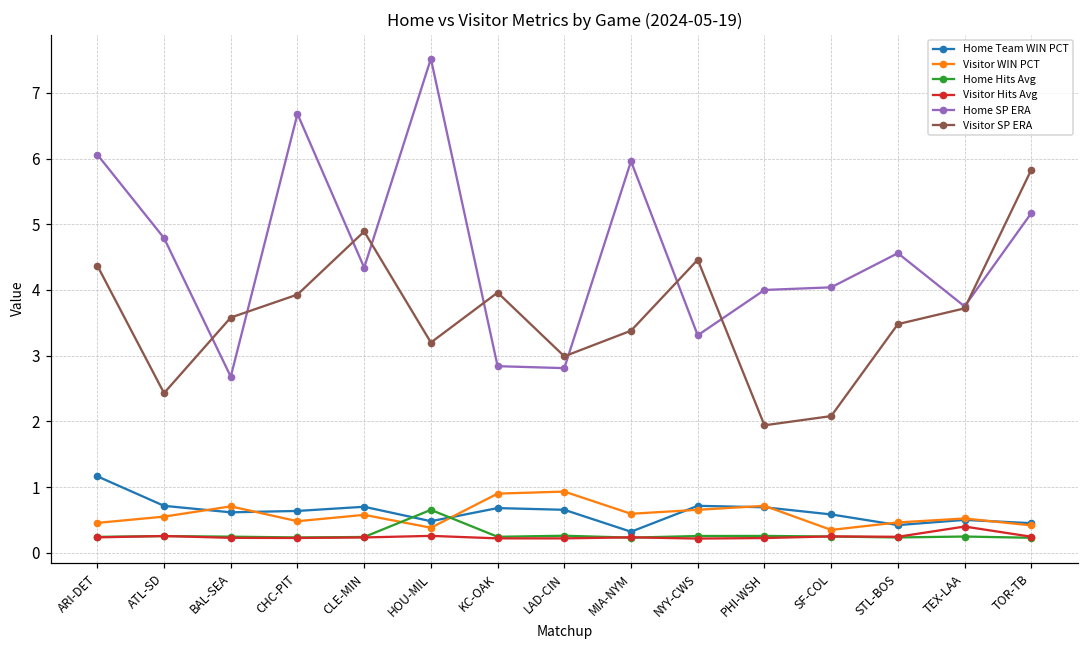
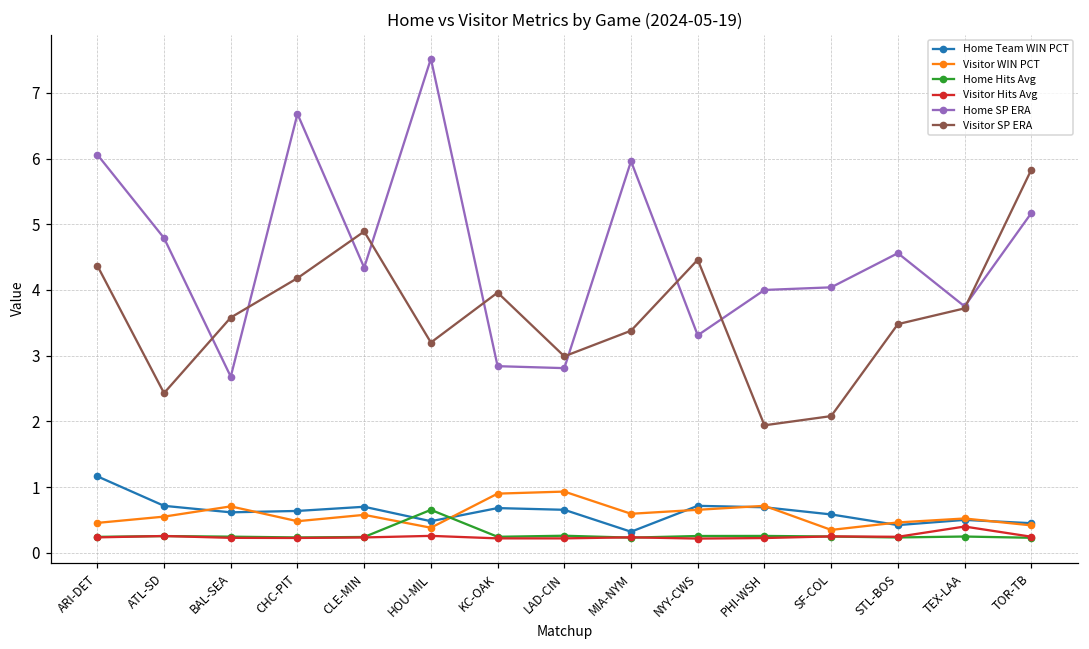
Visitor SP ERA, CHC-PIT: 3.9 -> 4.2
